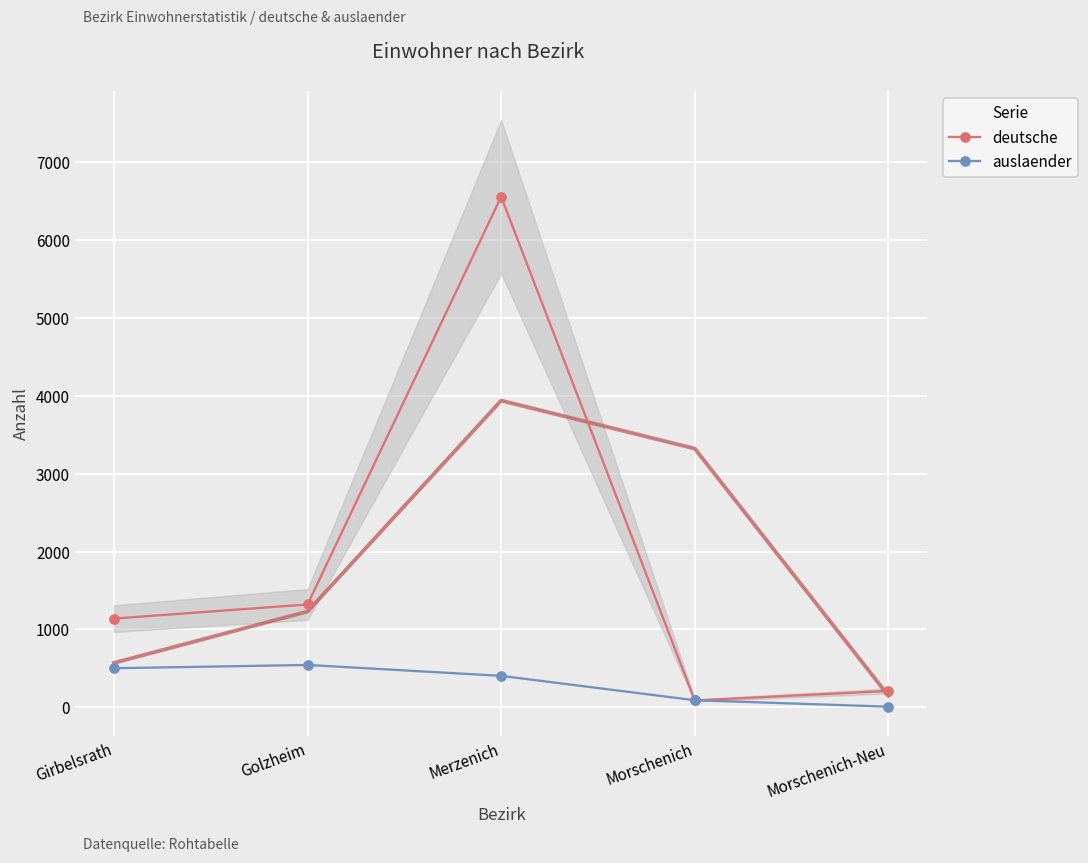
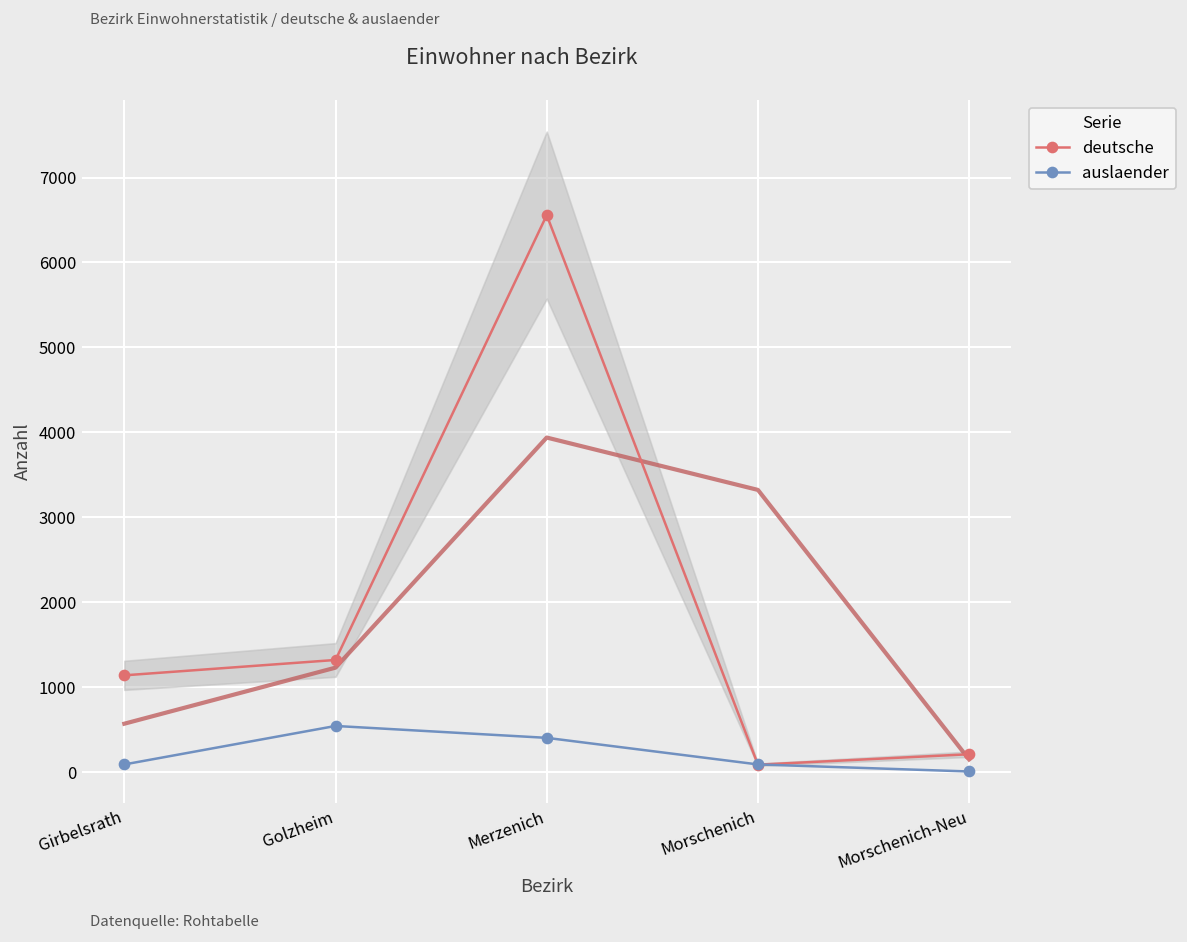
auslaender, Girbelsrath: 500 -> 100
